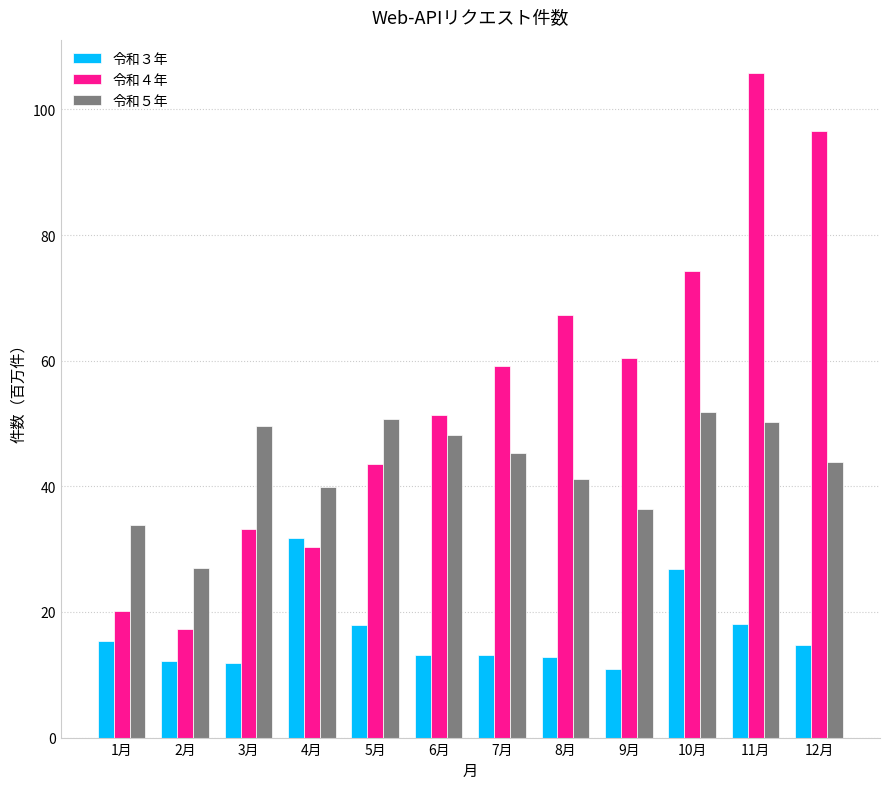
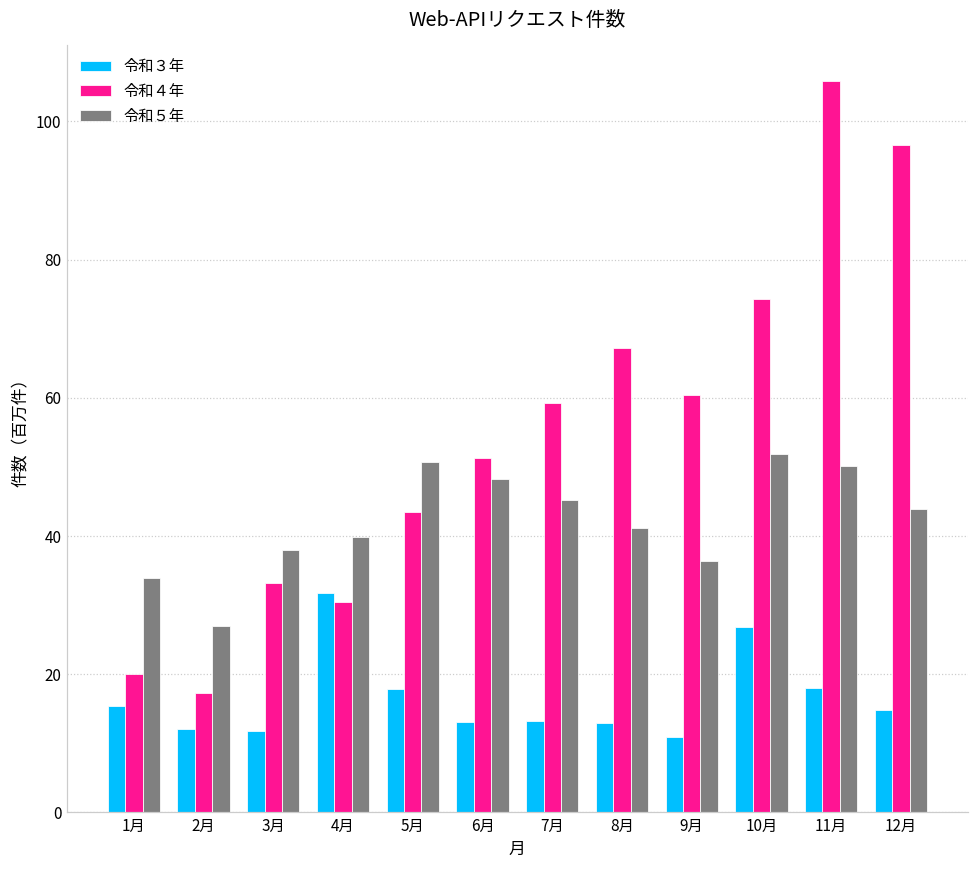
令和５年, 3月: 50 -> 38
